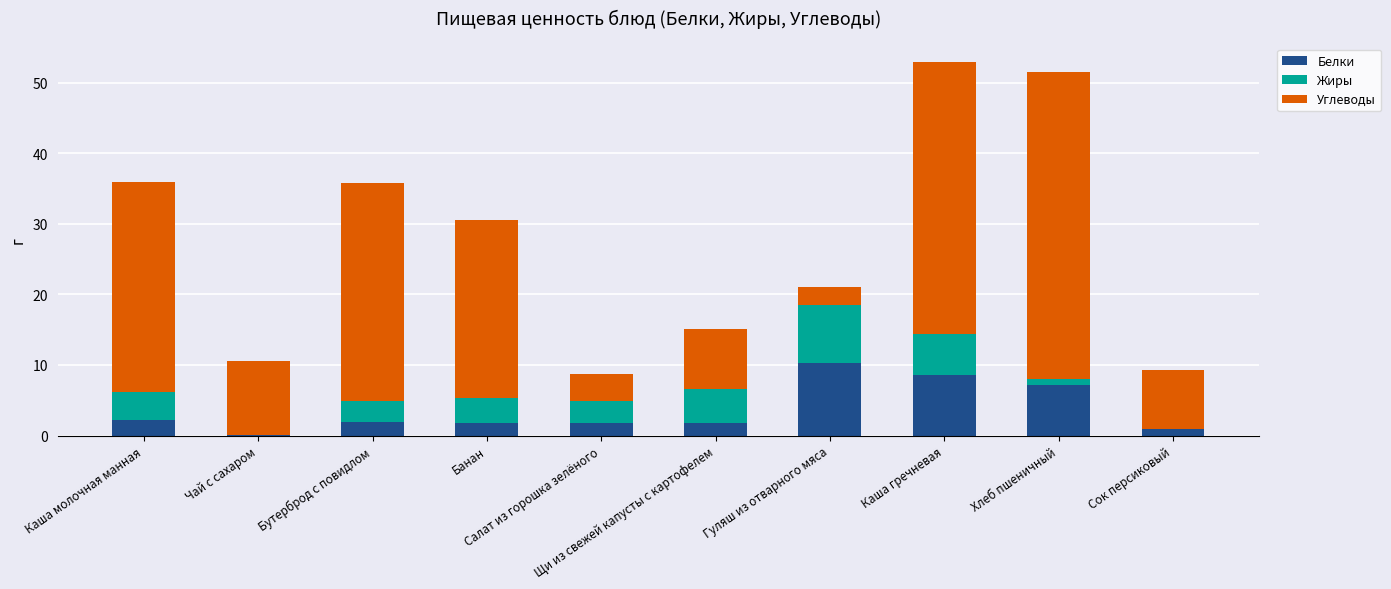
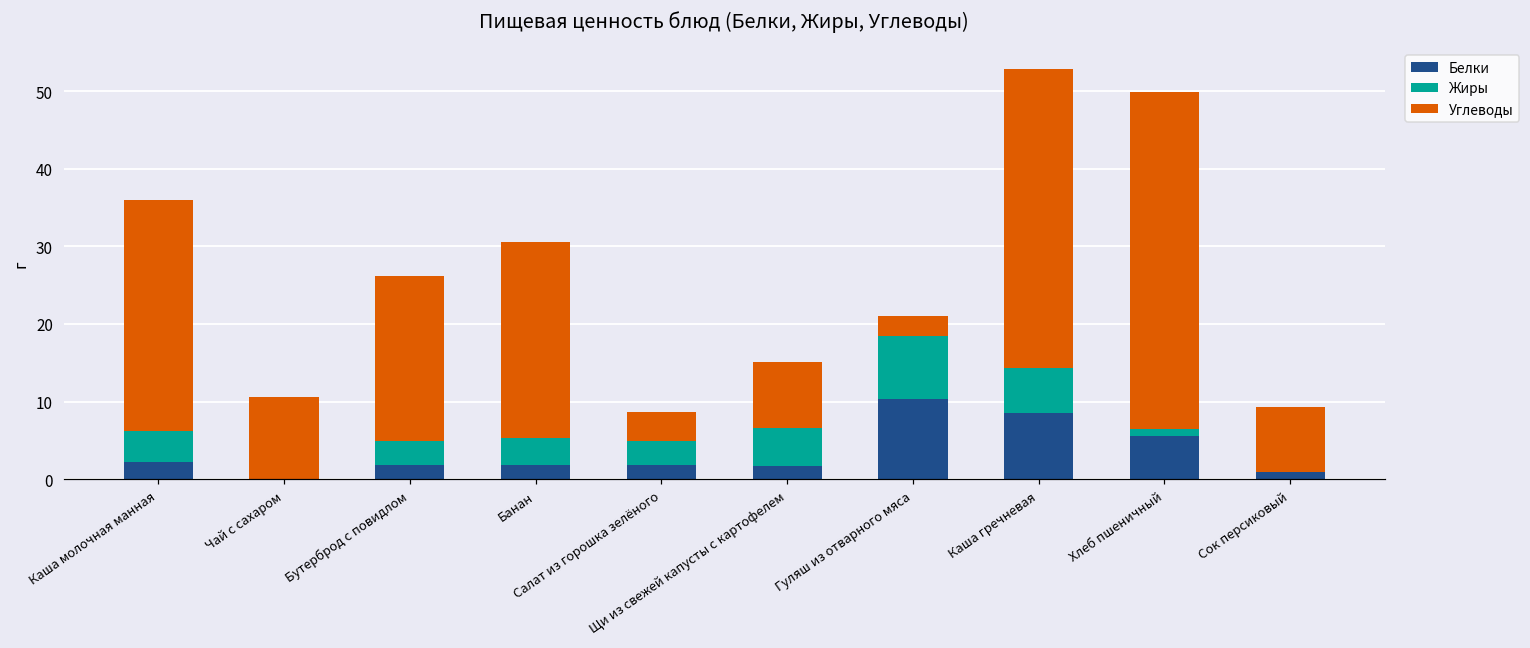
Углеводы, Бутерброд с повидлом: 31 -> 21
Белки, Хлеб пшеничный: 7 -> 6
